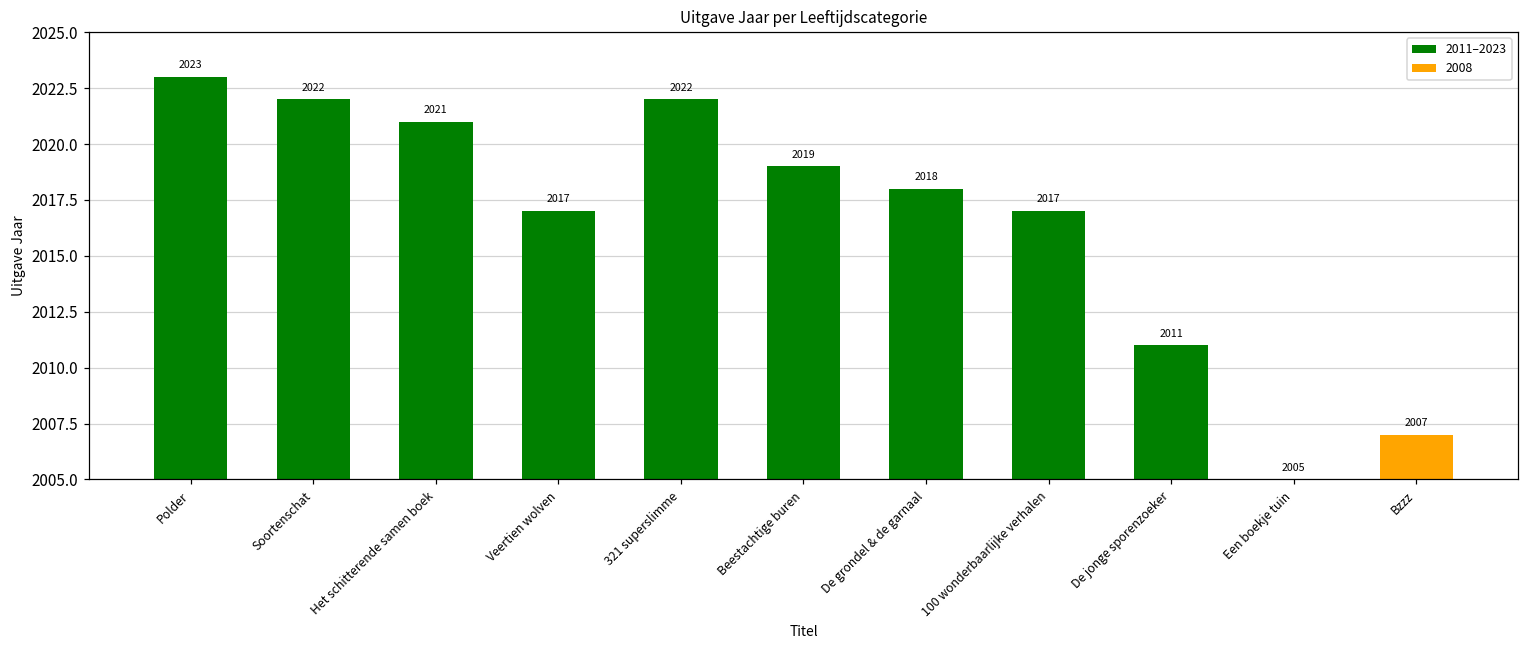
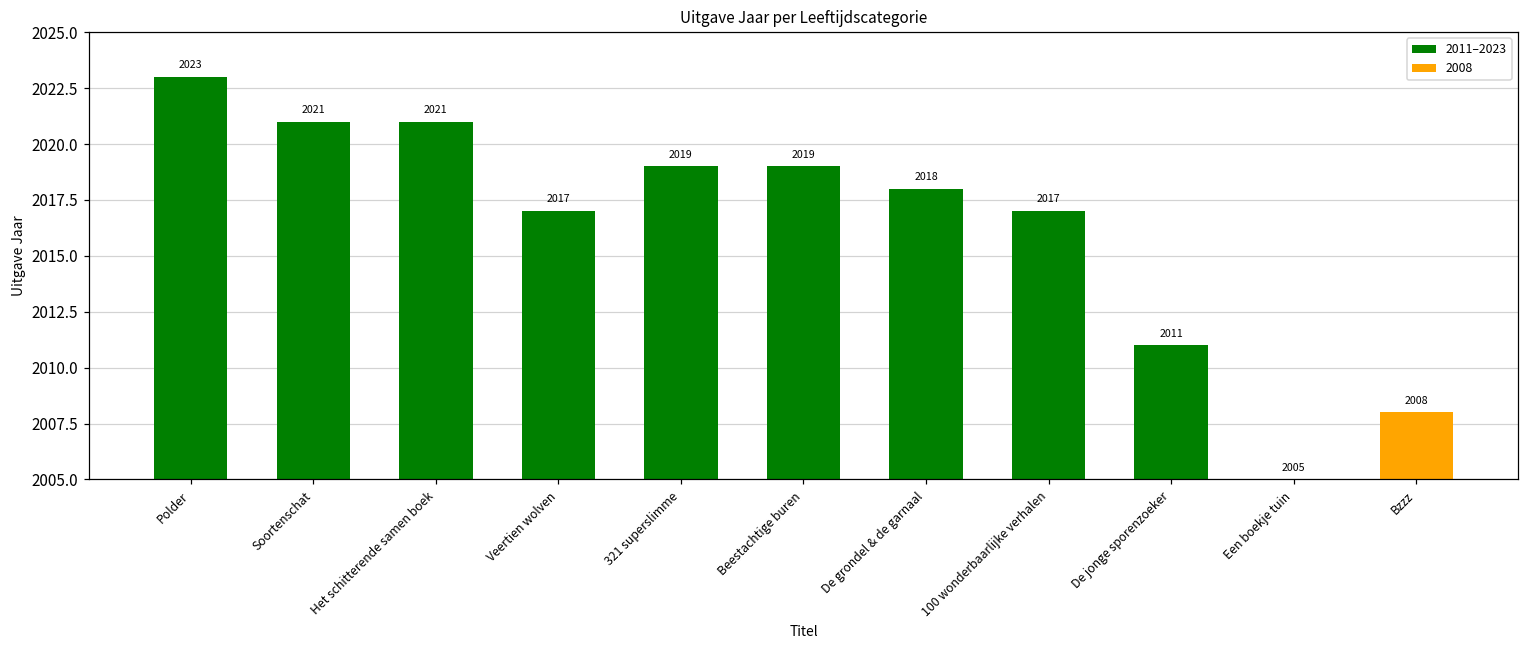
Soortenschat: 2022 -> 2021
321 superslimme: 2022 -> 2019
Bzzz: 2007 -> 2008
